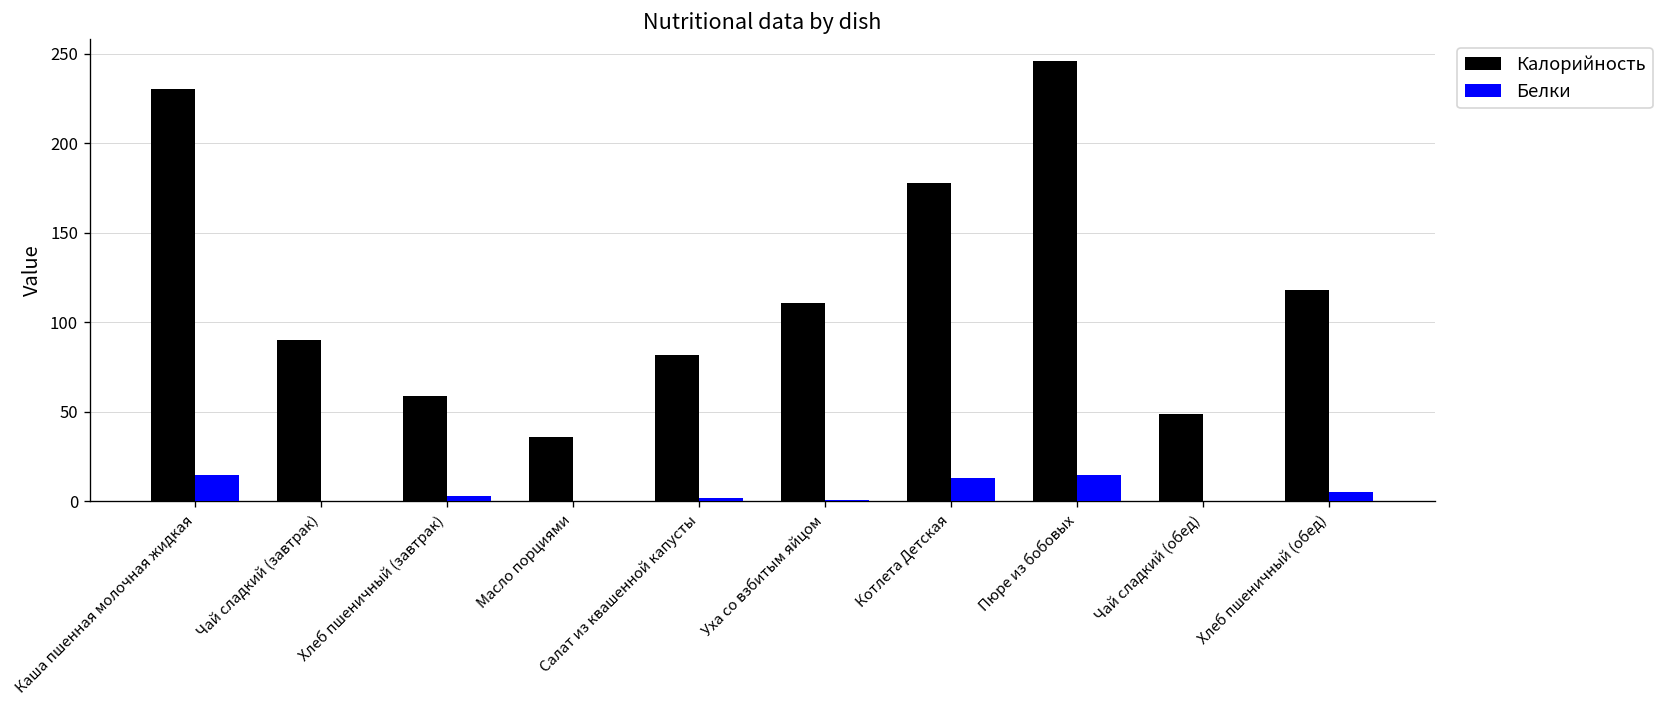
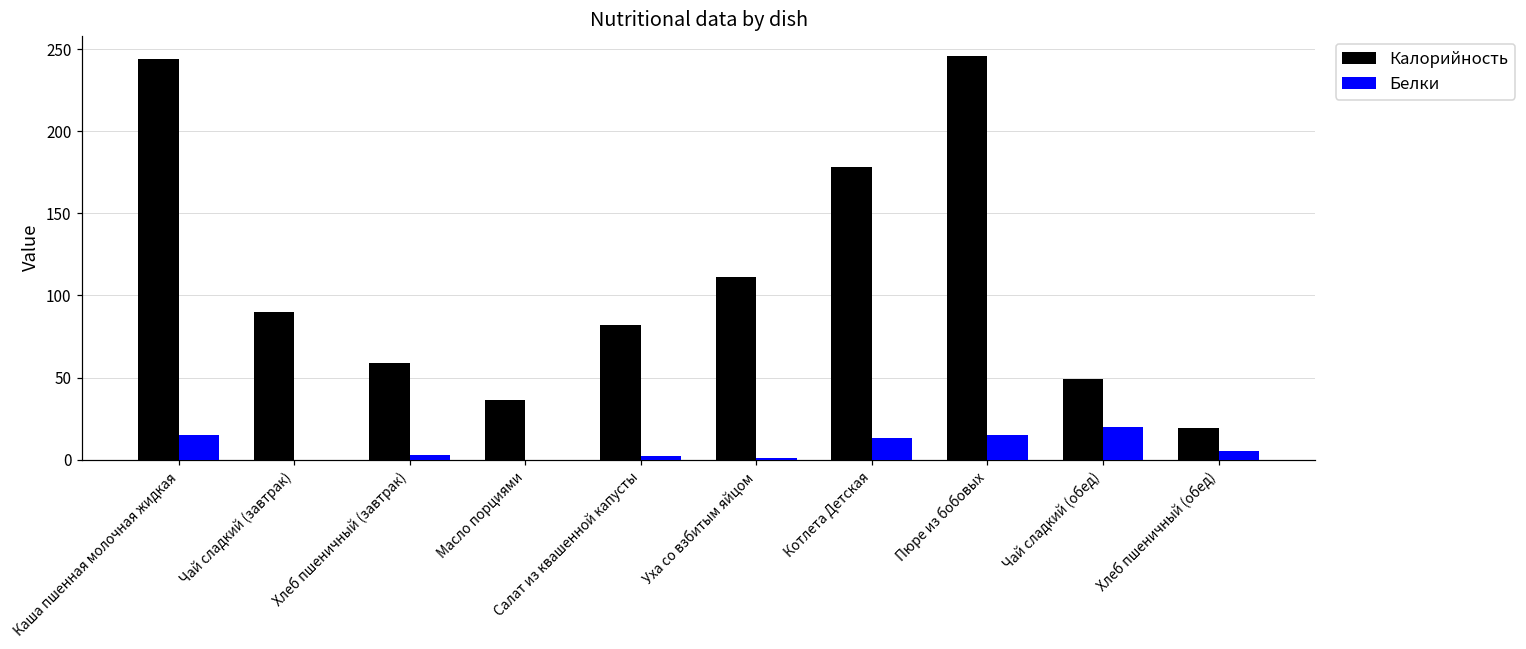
Калорийность, Каша пшенная молочная жидкая: 230 -> 244
Белки, Чай сладкий (обед): 0 -> 20
Калорийность, Хлеб пшеничный (обед): 118 -> 19
